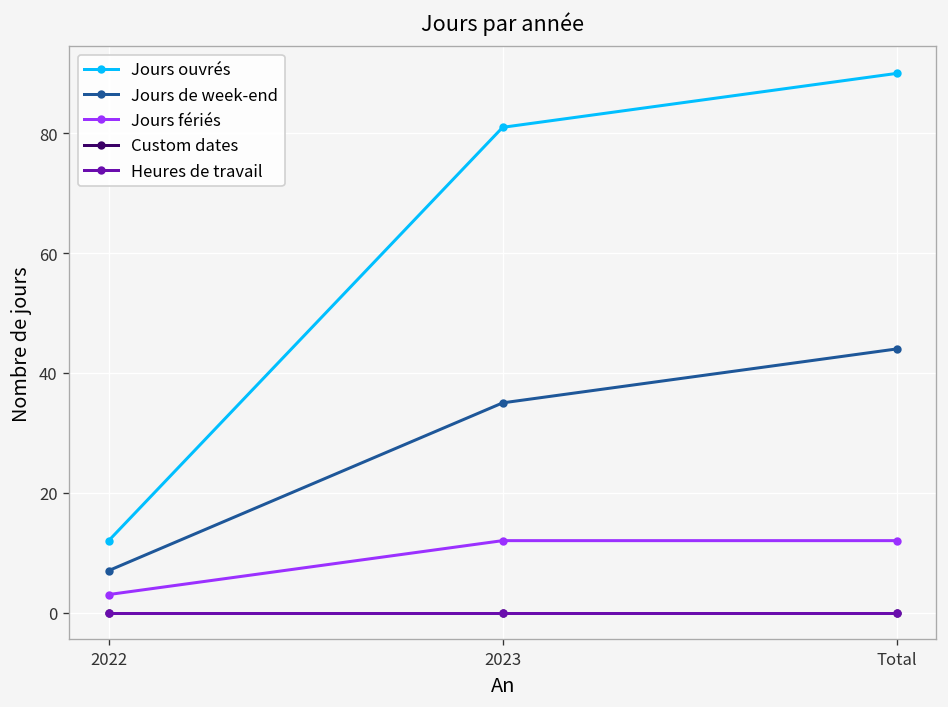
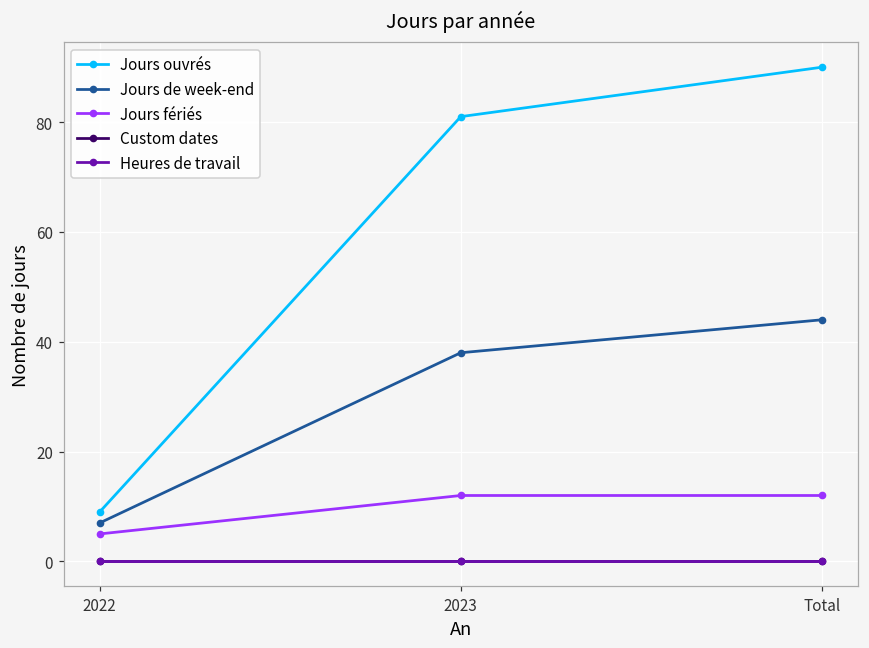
Jours ouvrés, 2022: 12 -> 9
Jours fériés, 2022: 3 -> 5
Jours de week-end, 2023: 35 -> 38
